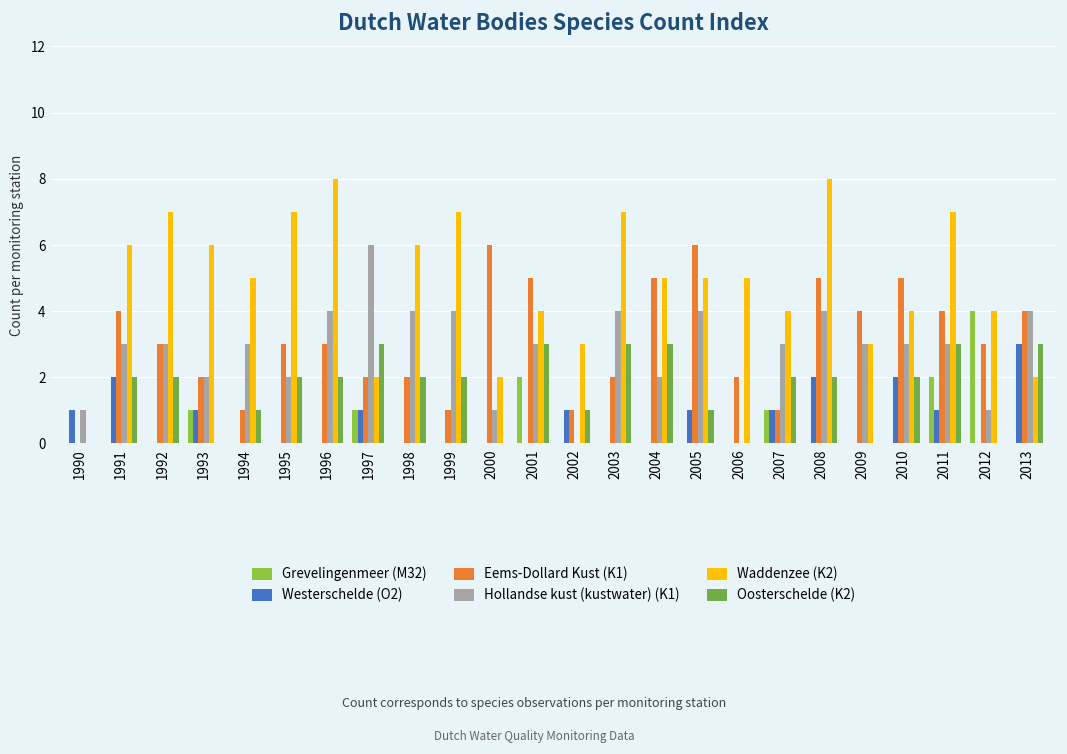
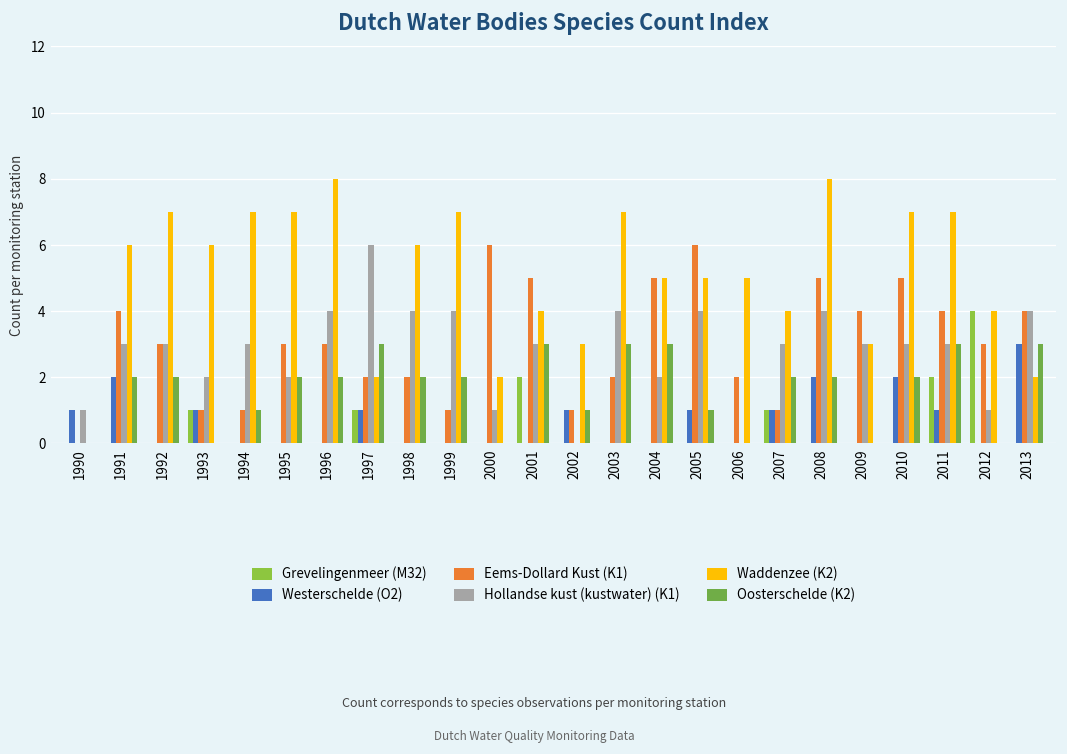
Eems-Dollard Kust (K1), 1993: 2 -> 1
Waddenzee (K2), 1994: 5 -> 7
Waddenzee (K2), 2010: 4 -> 7
